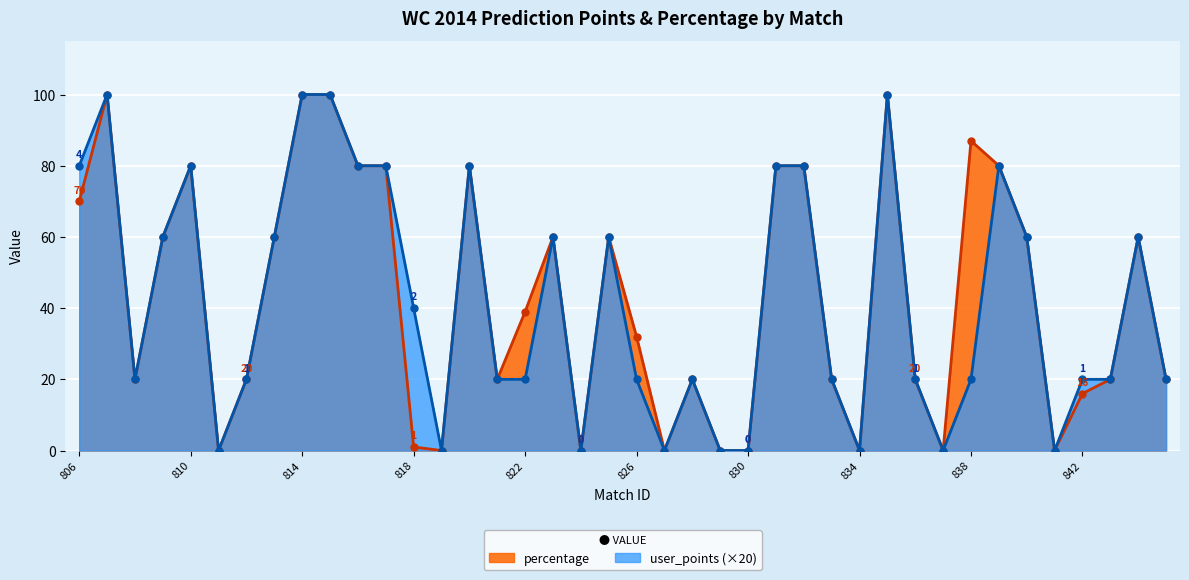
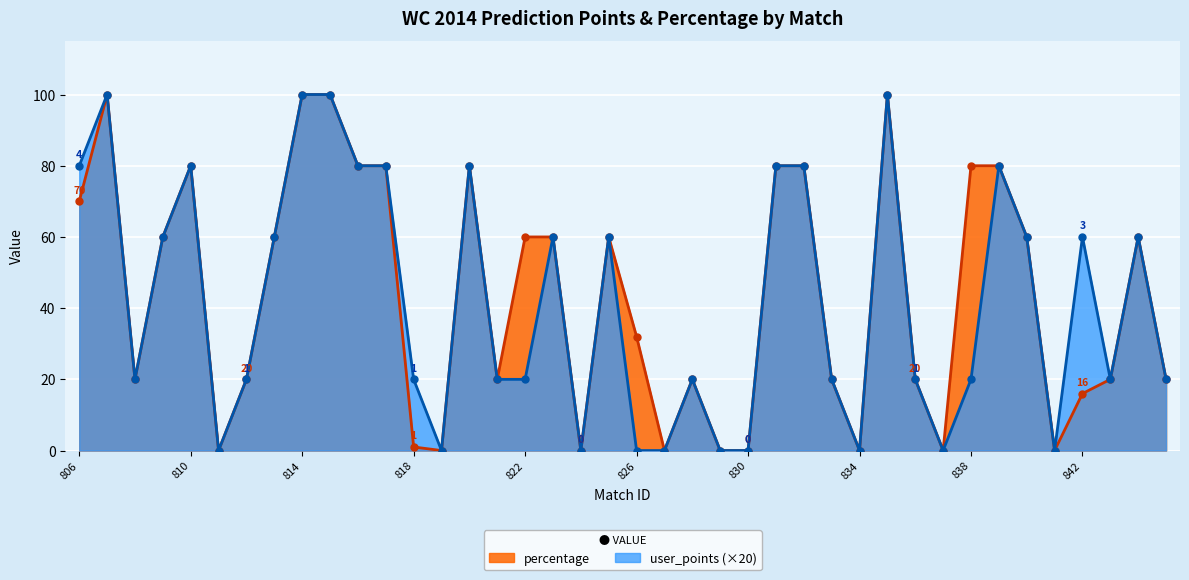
user_points (×20), 818: 2 -> 1
percentage, 822: 39 -> 60
user_points (×20), 826: 20 -> 0
percentage, 838: 87 -> 80
user_points (×20), 842: 1 -> 3
